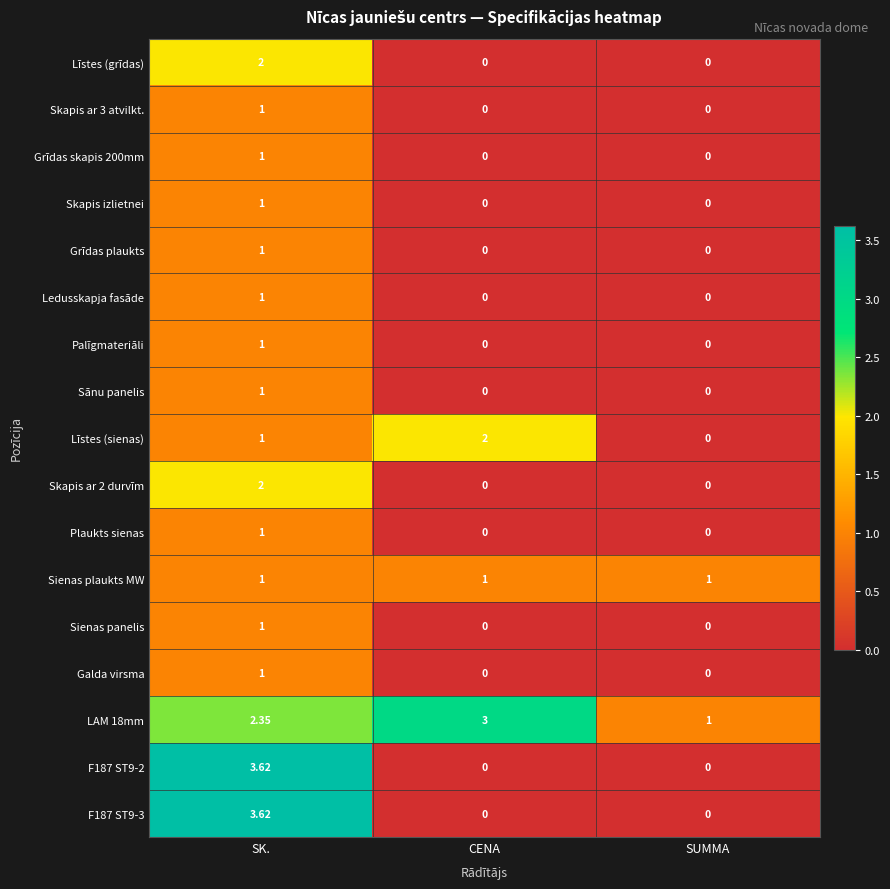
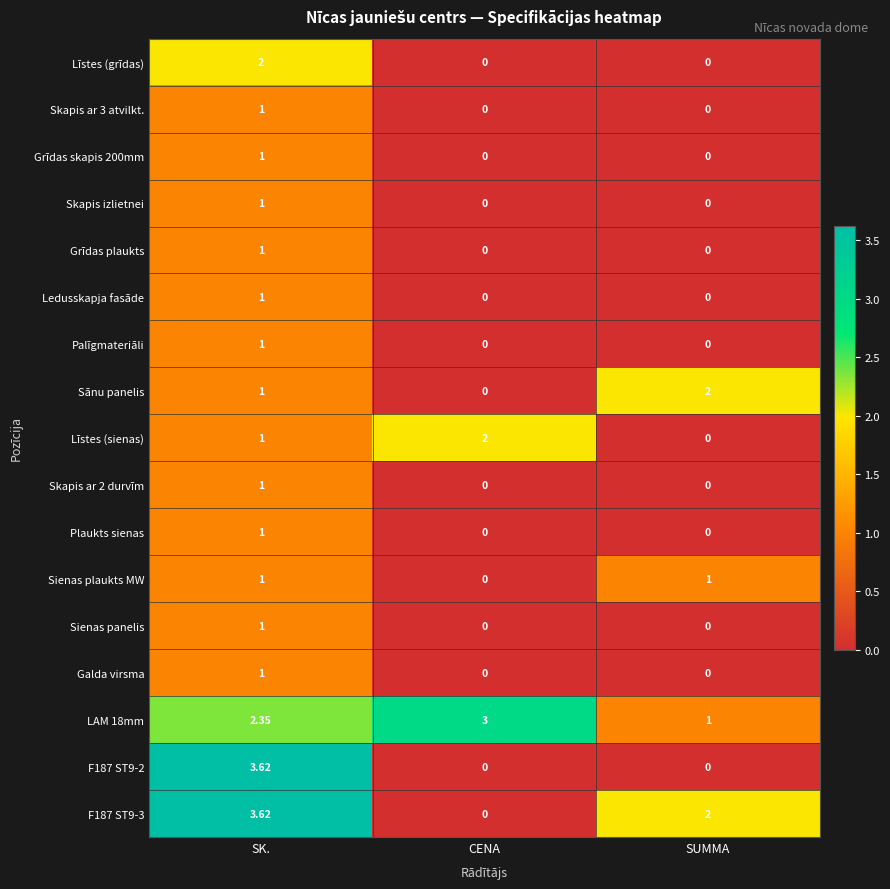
Sānu panelis, SUMMA: 0 -> 2
Skapis ar 2 durvīm, SK.: 2 -> 1
Sienas plaukts MW, CENA: 1 -> 0
F187 ST9-3, SUMMA: 0 -> 2
